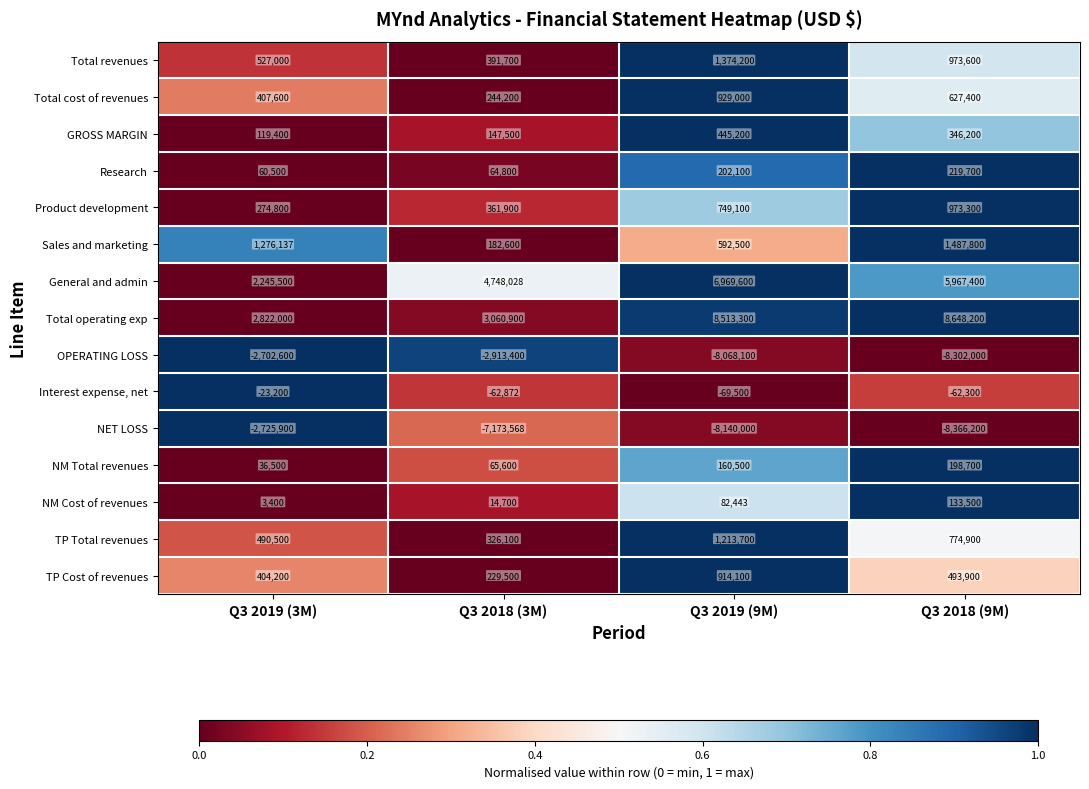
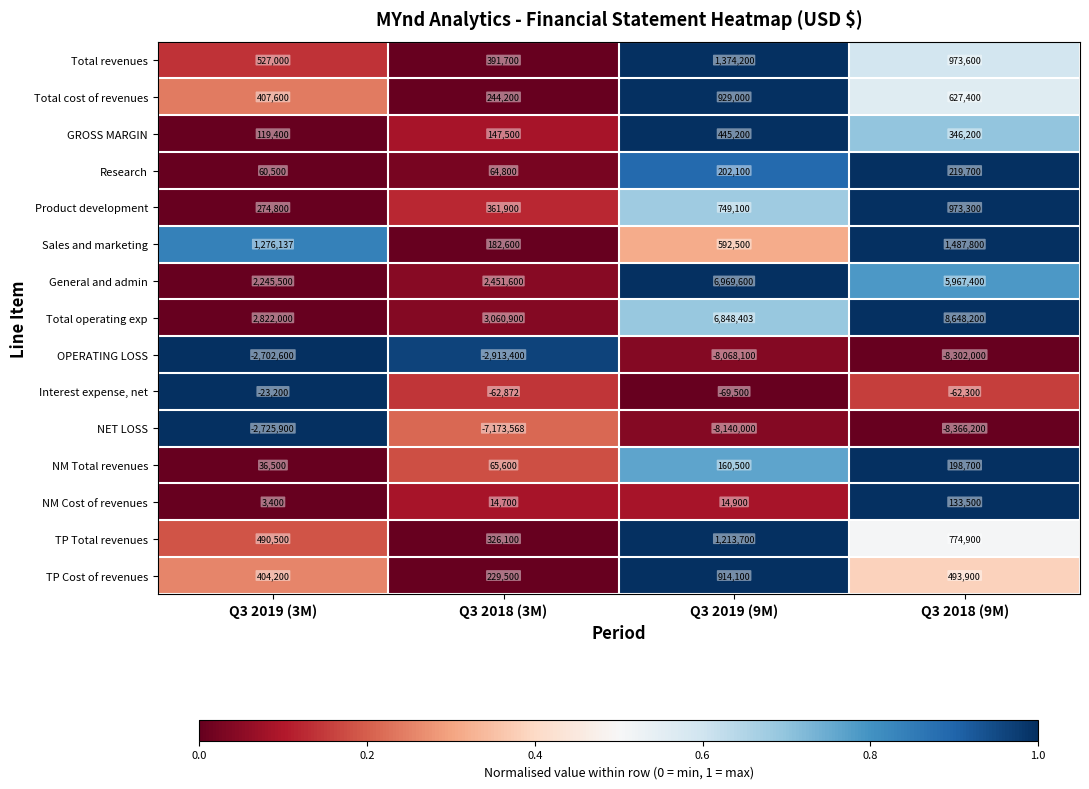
General and admin, Q3 2018 (3M): 4,748,028 -> 2,451,600
Total operating exp, Q3 2019 (9M): 8,513,300 -> 6,848,403
NM Cost of revenues, Q3 2019 (9M): 82,443 -> 14,900
